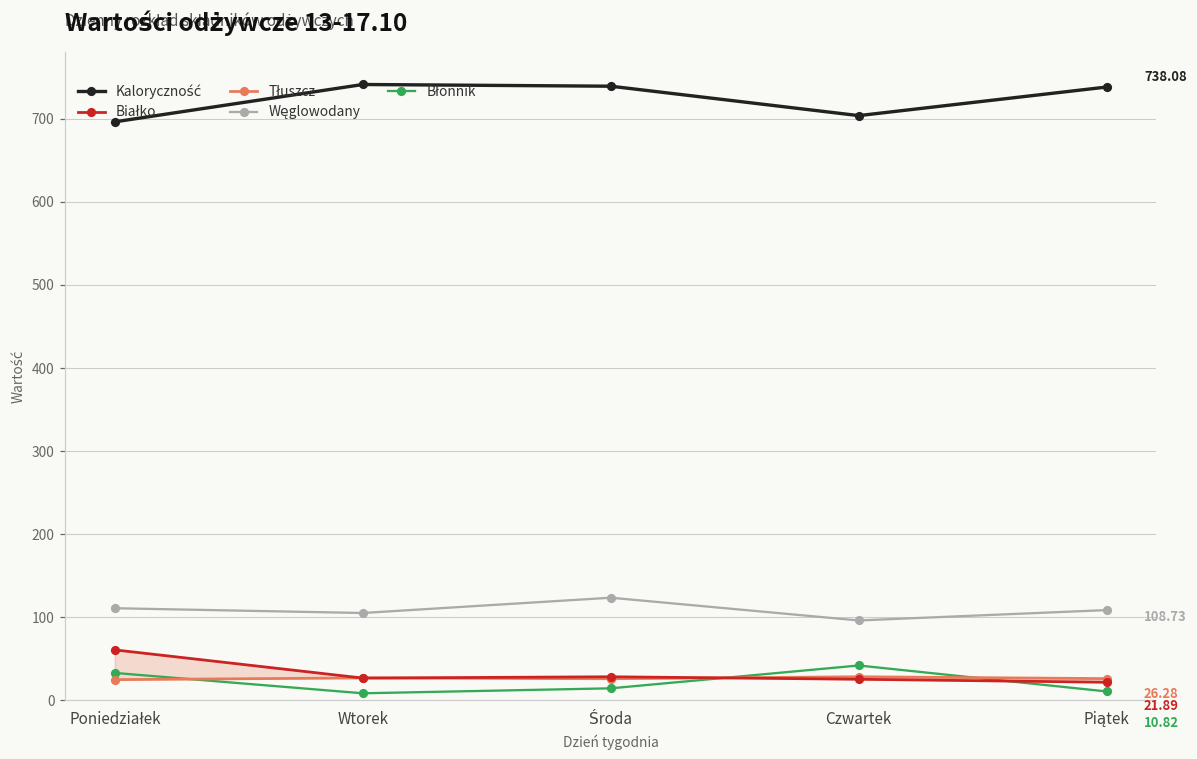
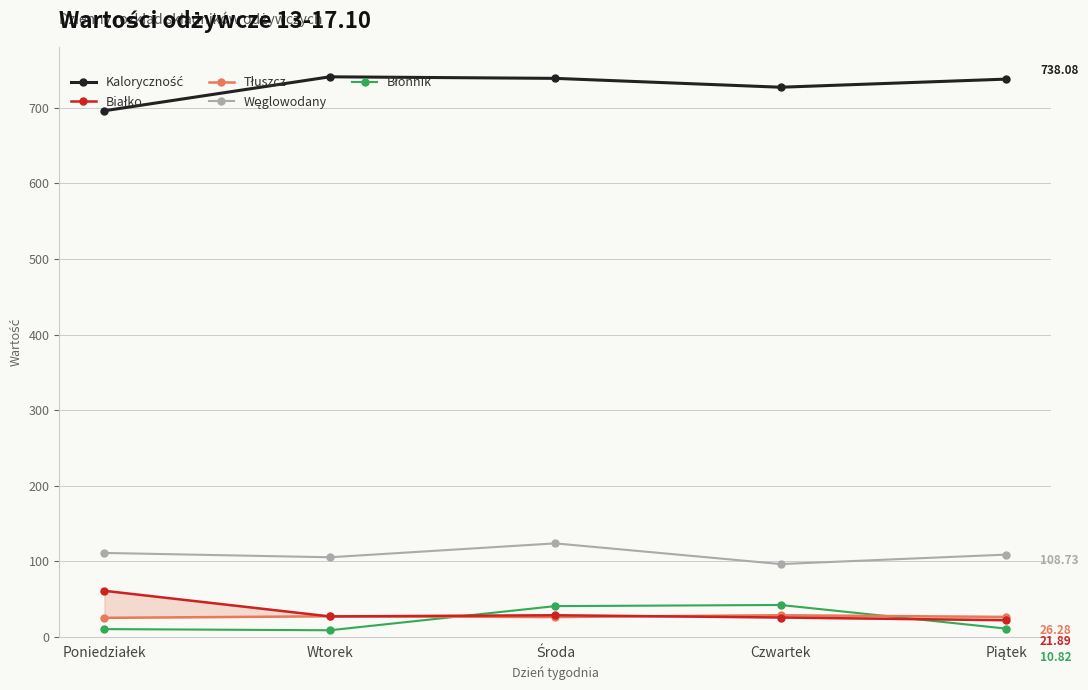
Błonnik, Poniedziałek: 30 -> 10
Błonnik, Środa: 10 -> 40
Kaloryczność, Czwartek: 700 -> 730
